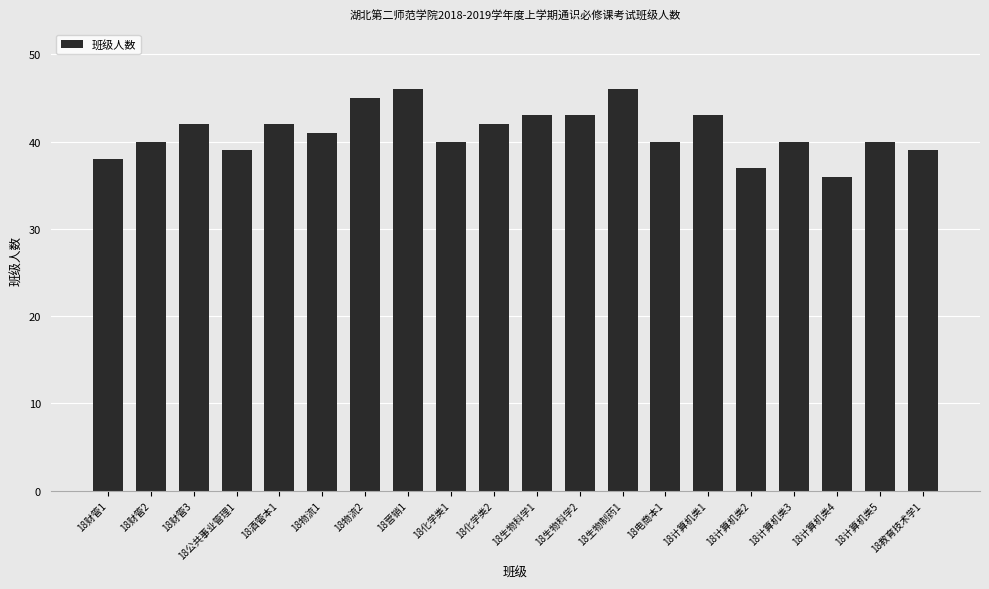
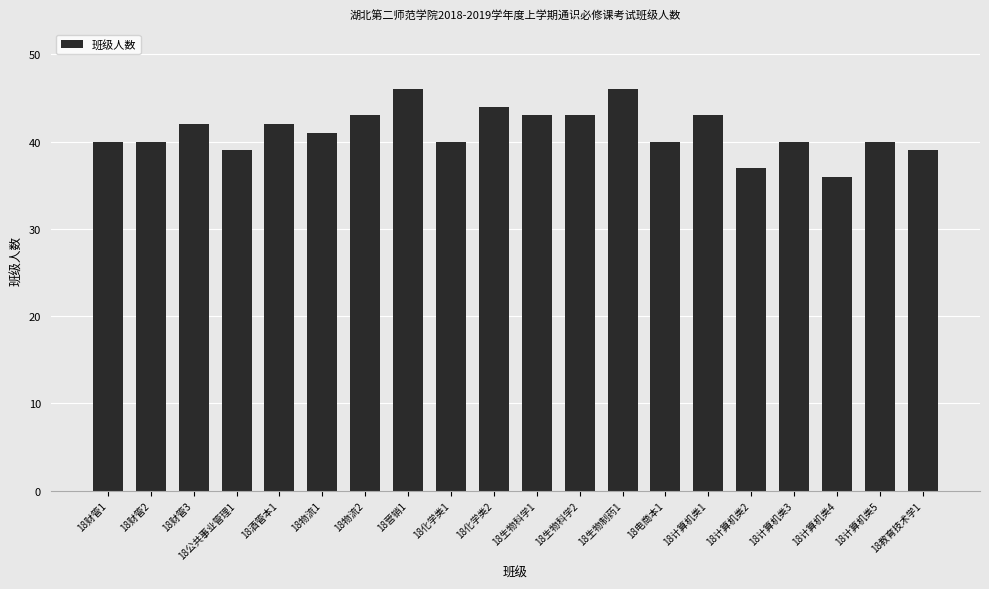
18财管1: 38 -> 40
18物流2: 45 -> 43
18化学类2: 42 -> 44
